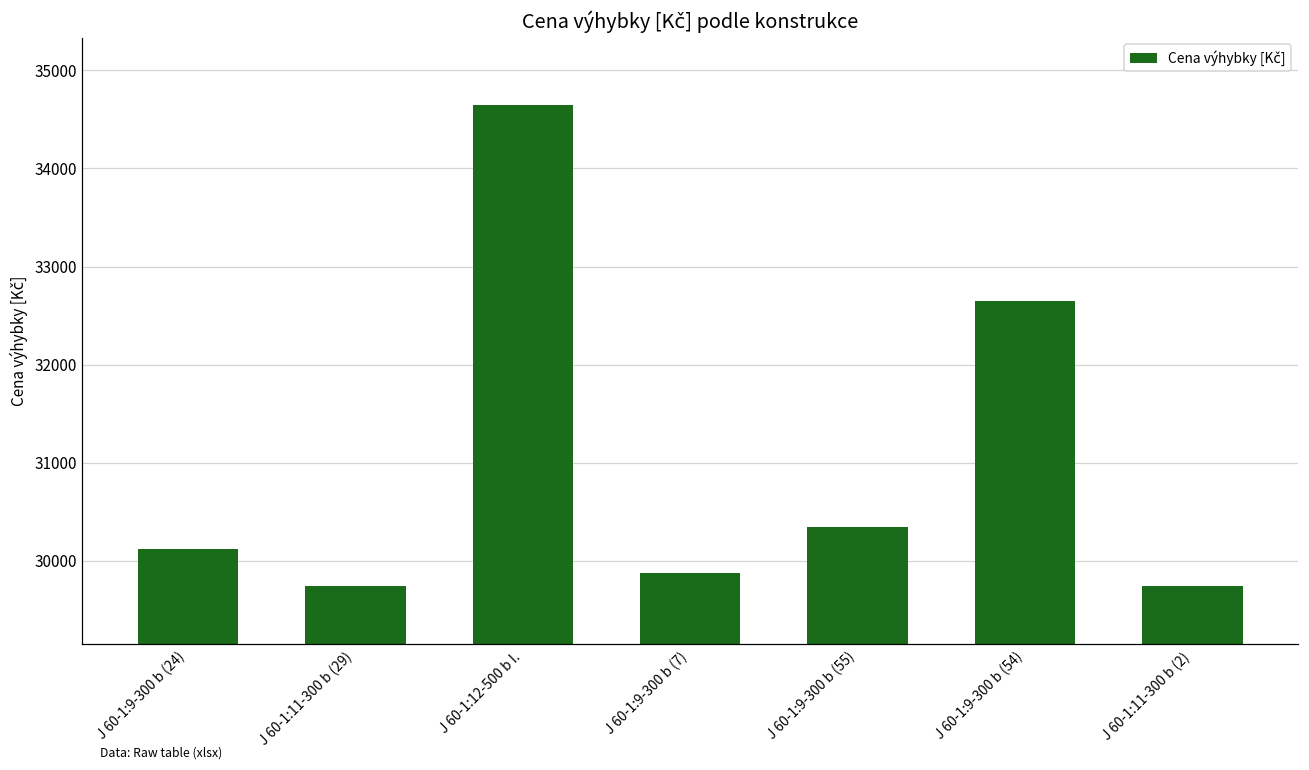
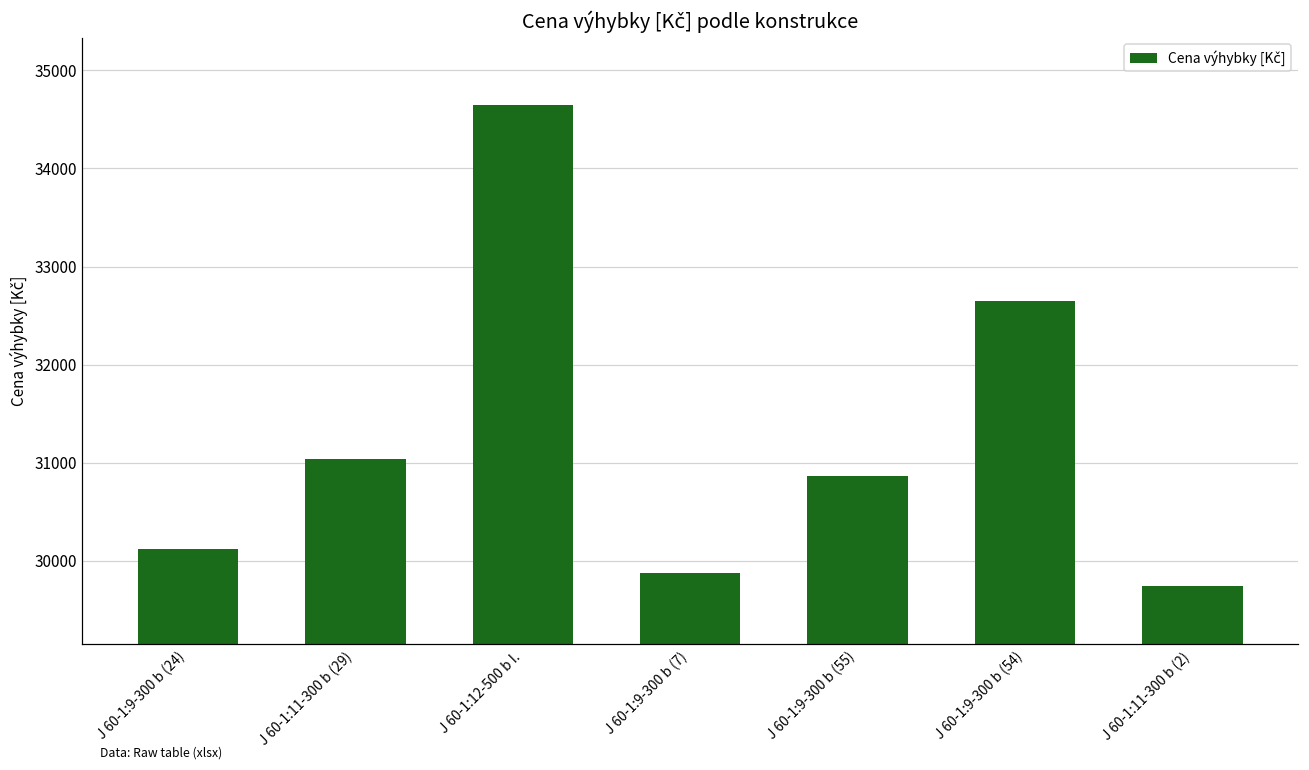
J 60-1:11-300 b (29): 29700 -> 31000
J 60-1:9-300 b (55): 30300 -> 30900
